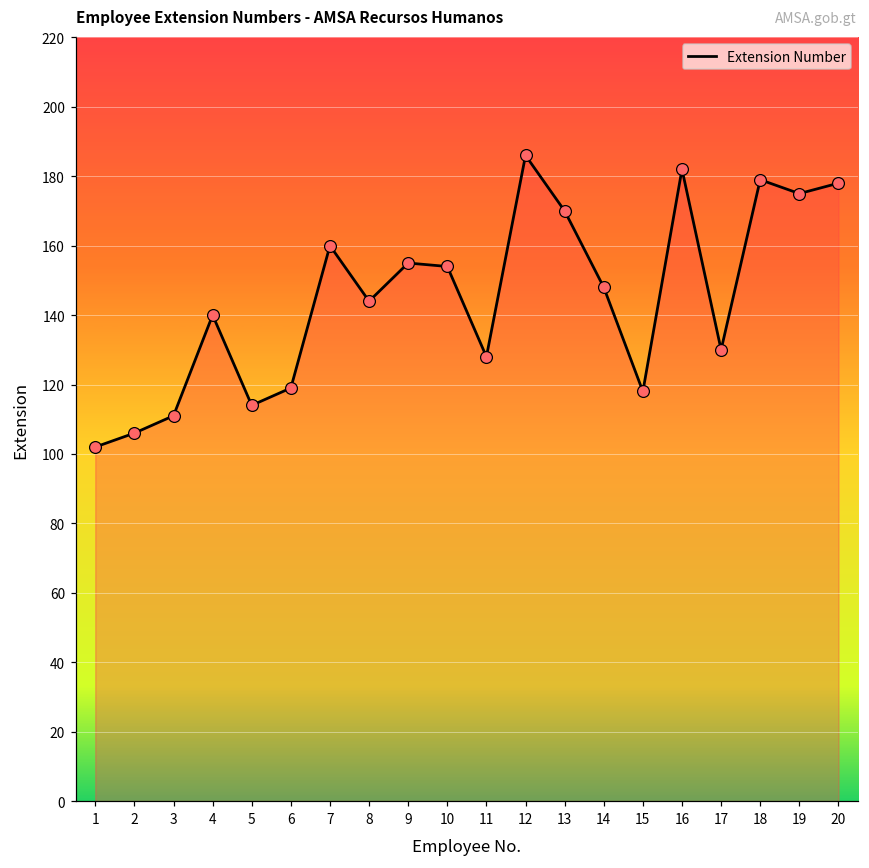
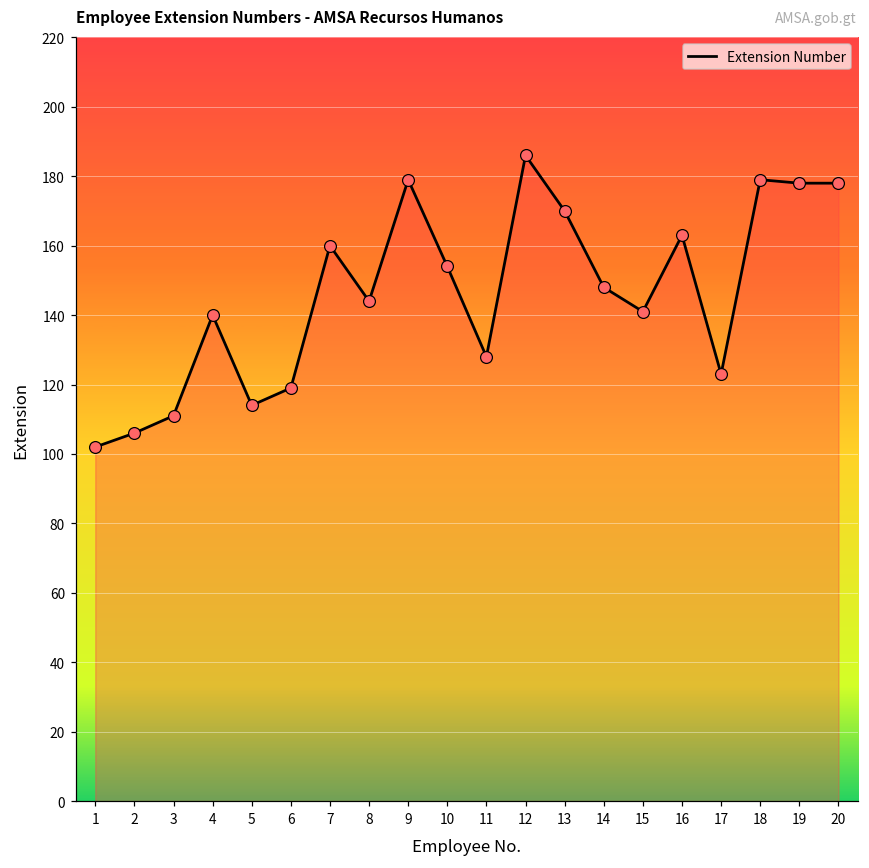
9: 155 -> 179
15: 118 -> 141
16: 182 -> 163
17: 130 -> 123
19: 175 -> 178
